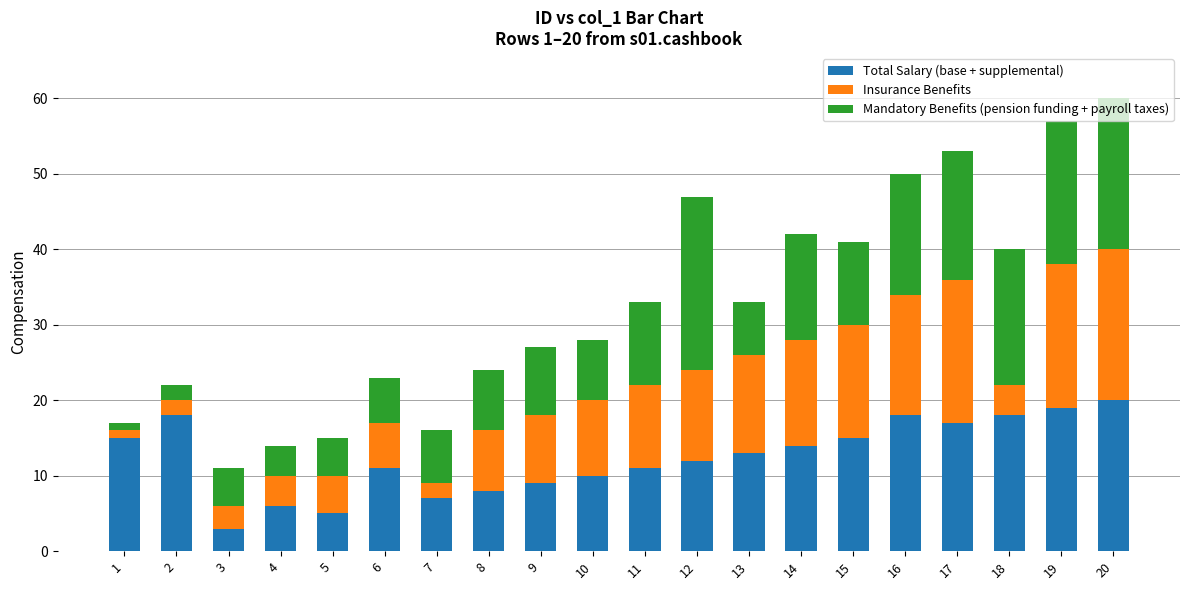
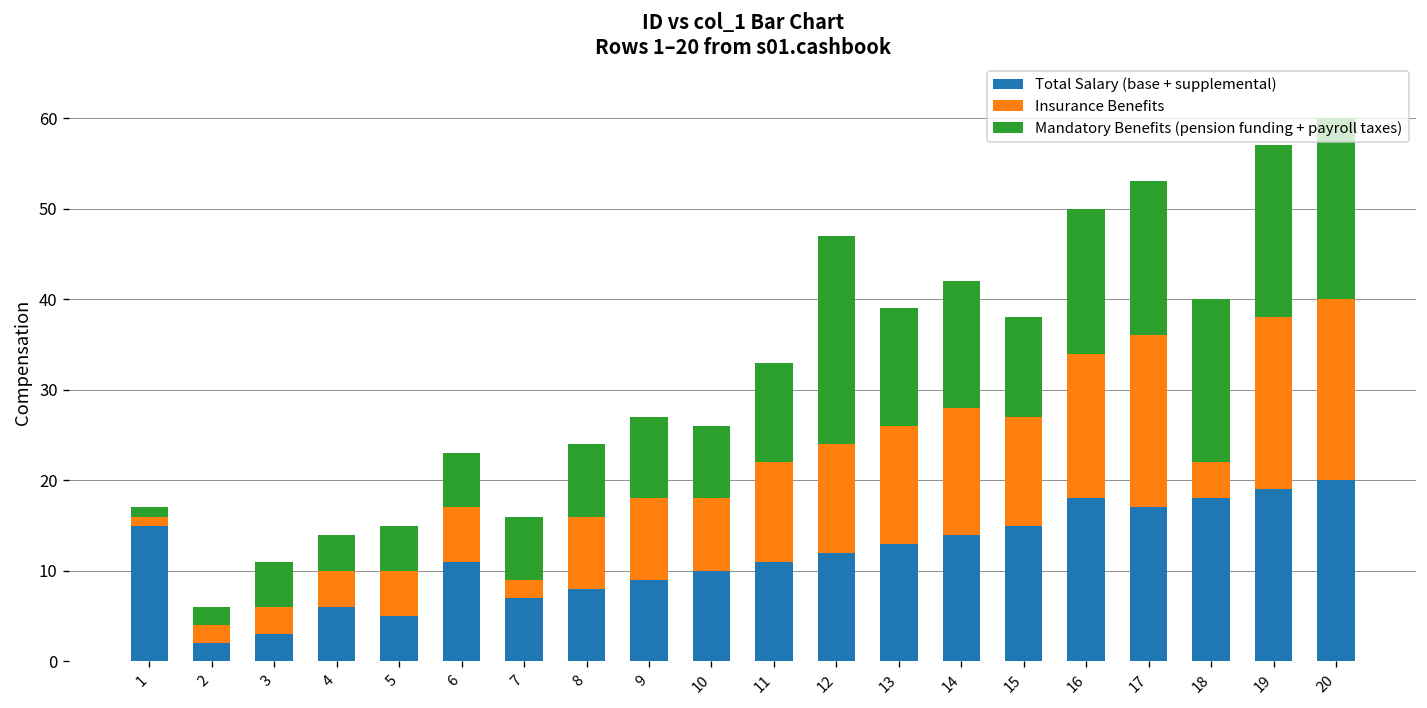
Total Salary (base + supplemental), 2: 18 -> 2
Insurance Benefits, 10: 10 -> 8
Mandatory Benefits (pension funding + payroll taxes), 13: 7 -> 13
Insurance Benefits, 15: 15 -> 12
